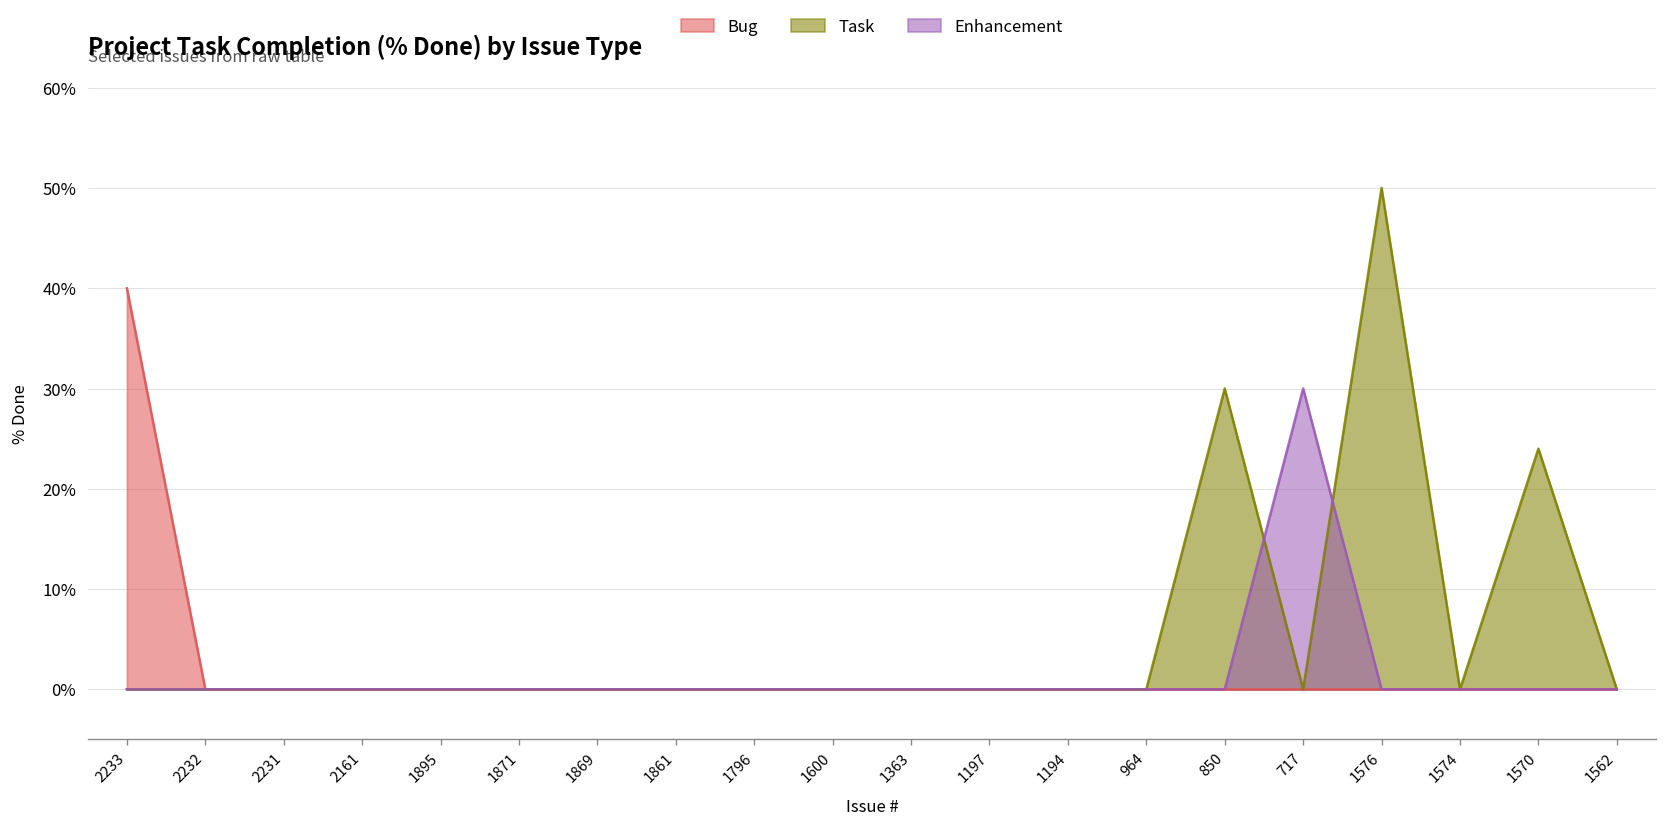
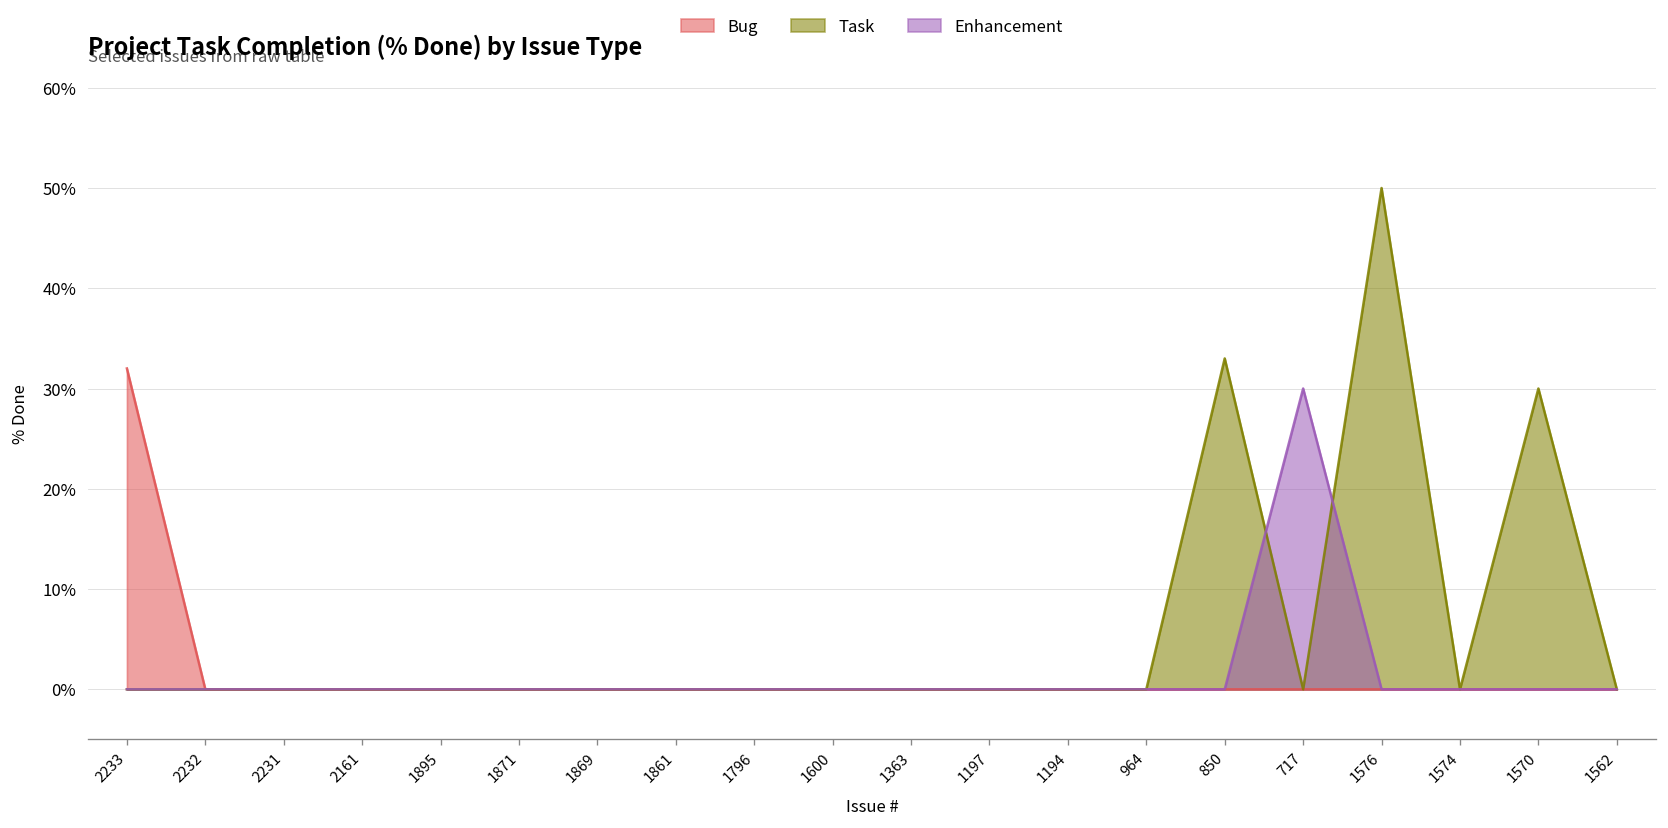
Bug, 2233: 40% -> 32%
Task, 850: 30% -> 33%
Task, 1570: 24% -> 30%
